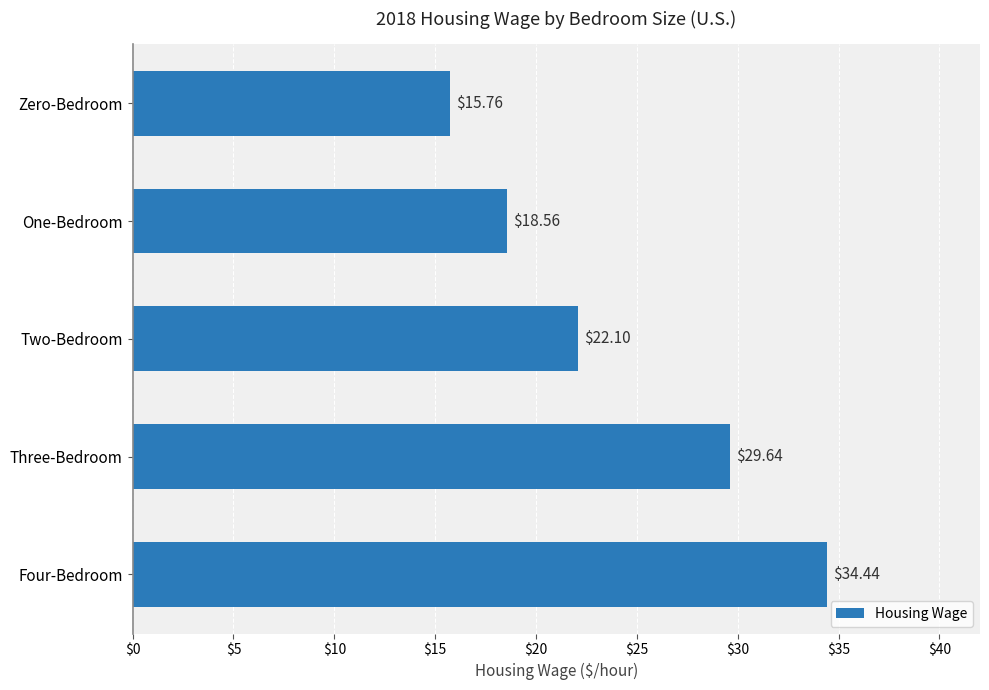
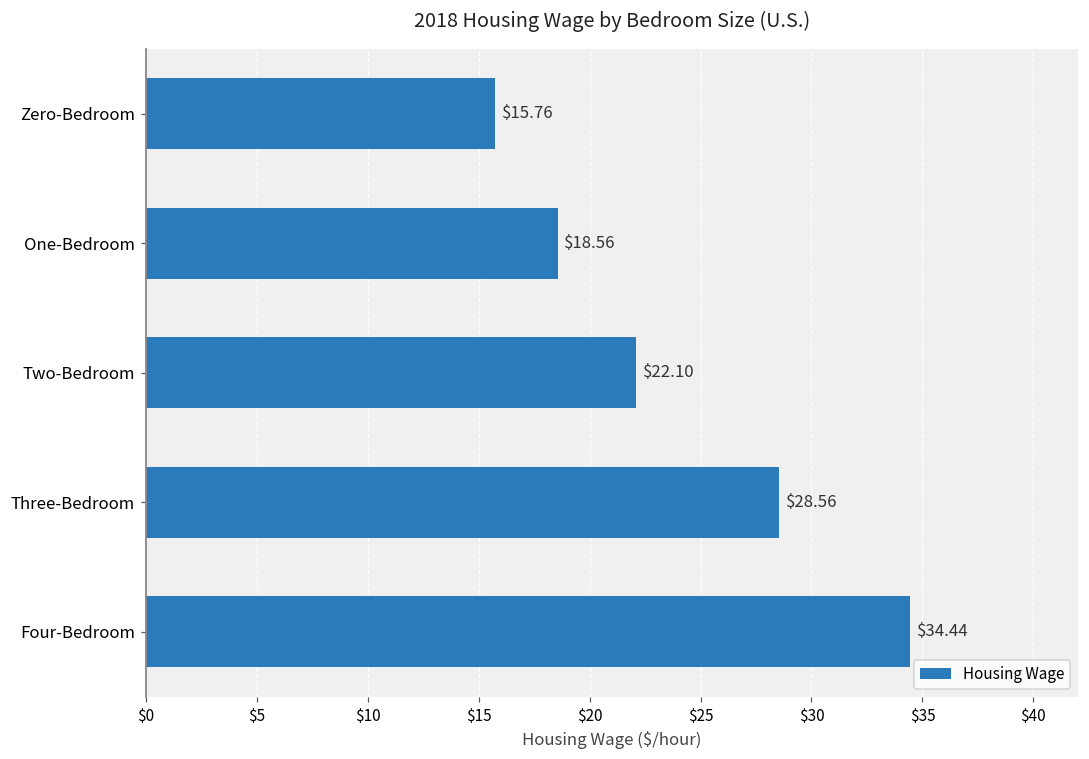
Three-Bedroom: $29.64 -> $28.56
